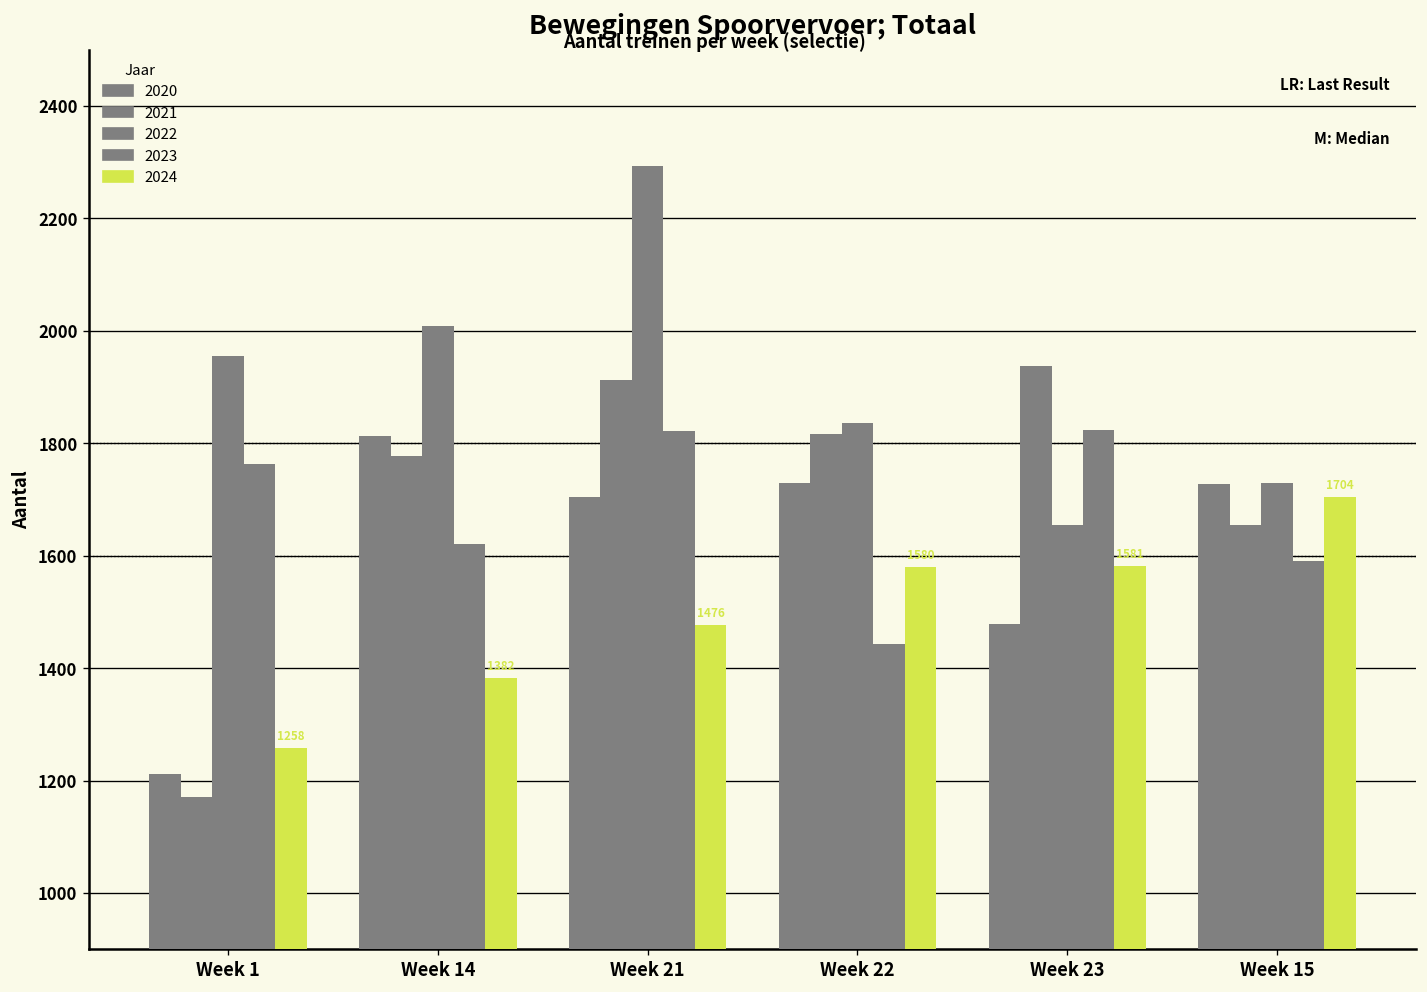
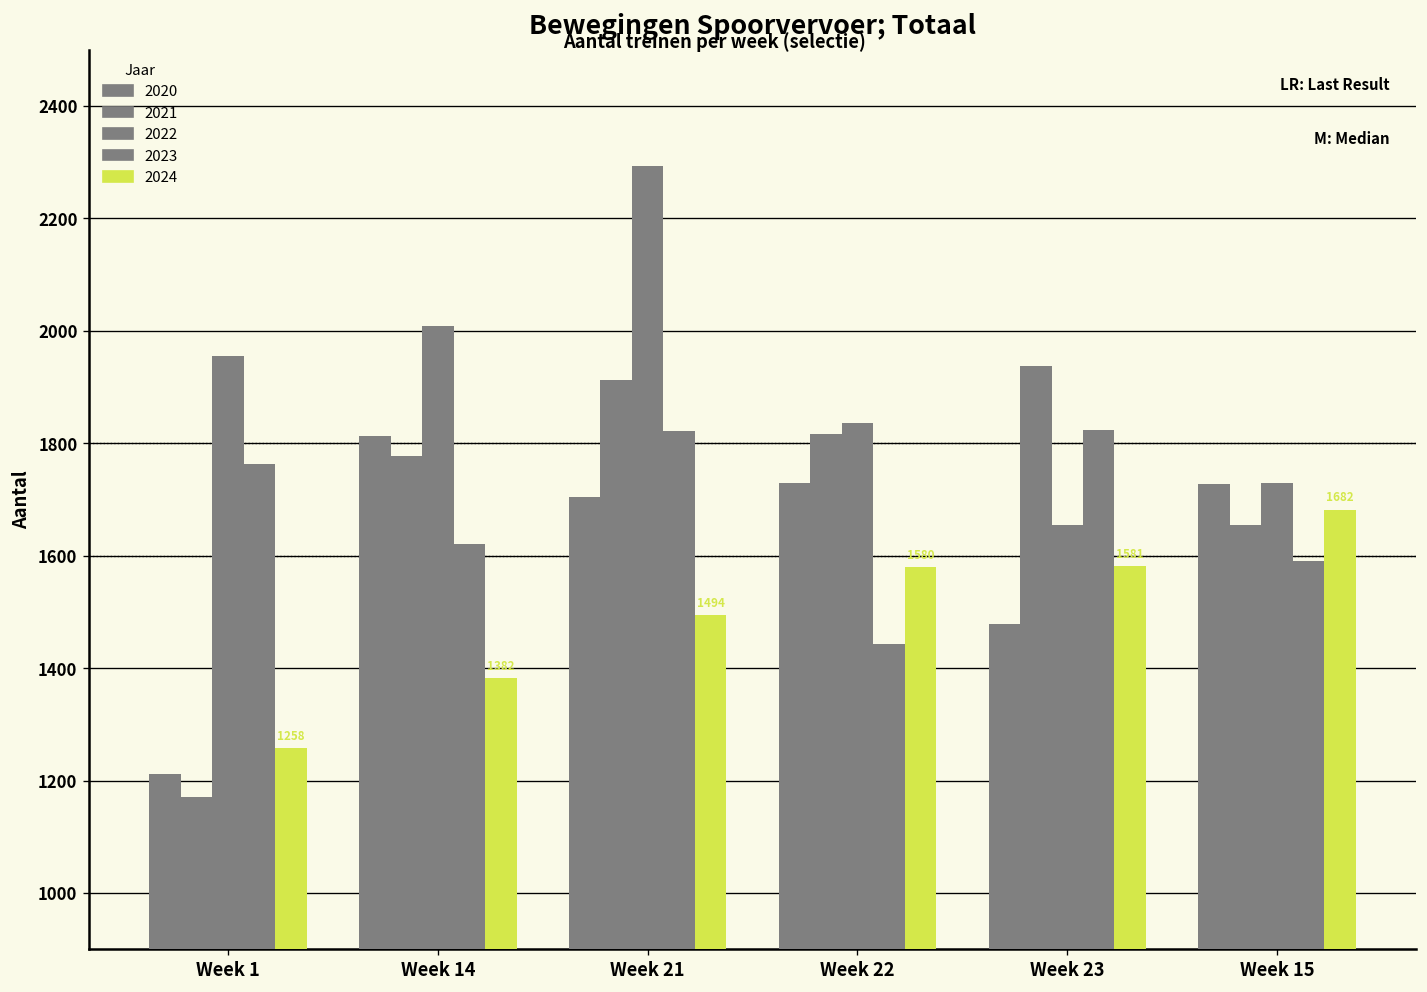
2024, Week 21: 1476 -> 1494
2024, Week 15: 1704 -> 1682
